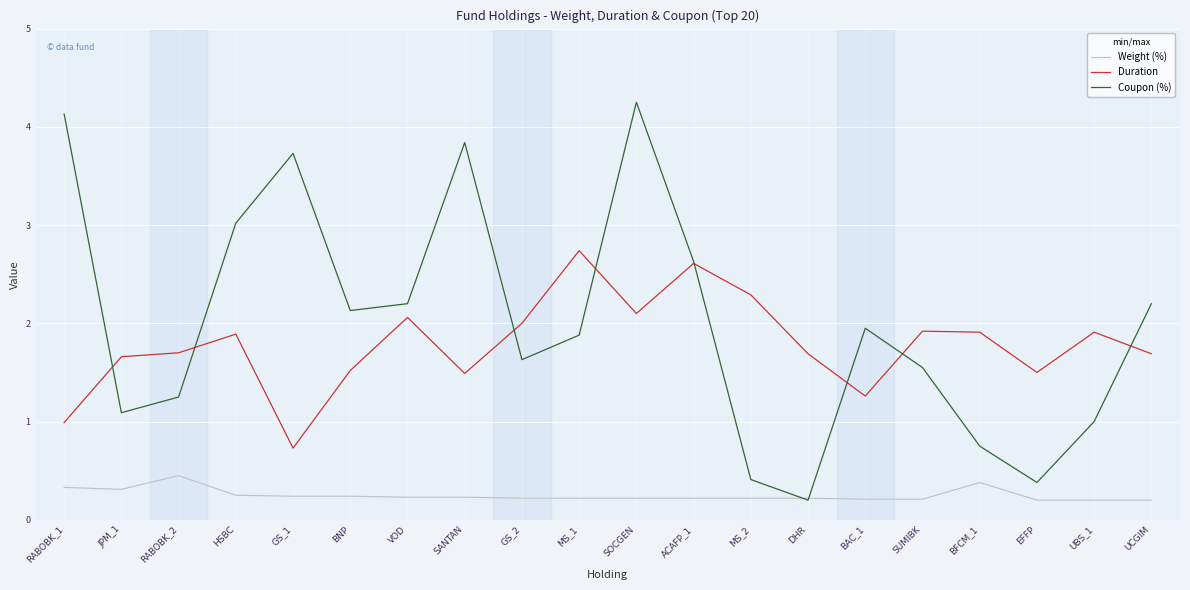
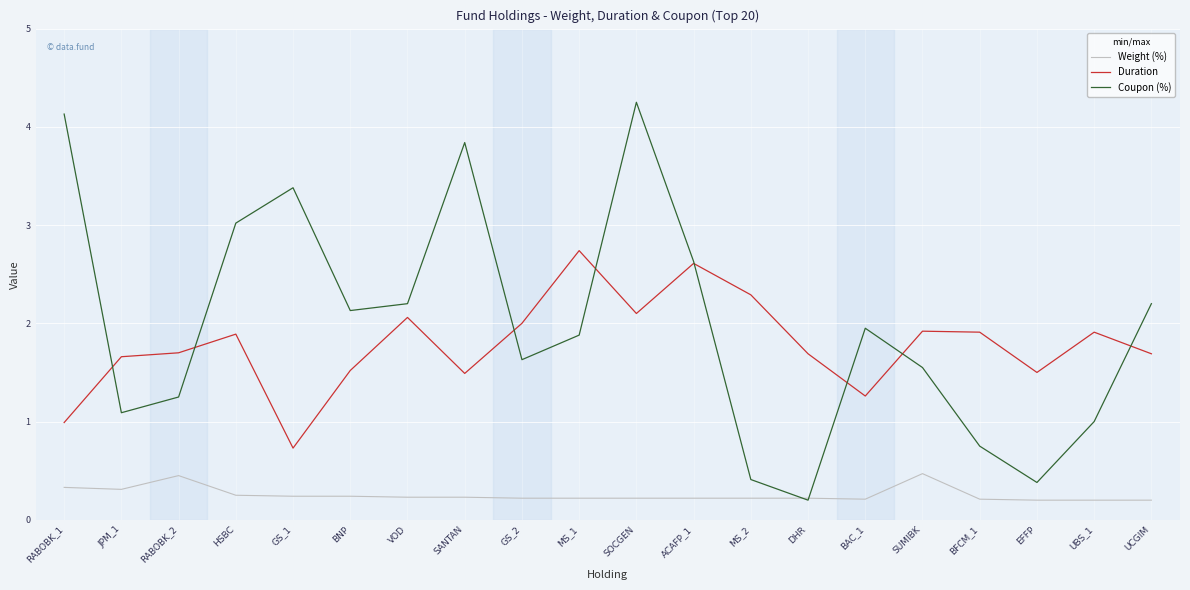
Coupon (%), GS_1: 3.7 -> 3.4
Weight (%), SUMIBK: 0.2 -> 0.5
Weight (%), BFCM_1: 0.4 -> 0.2
